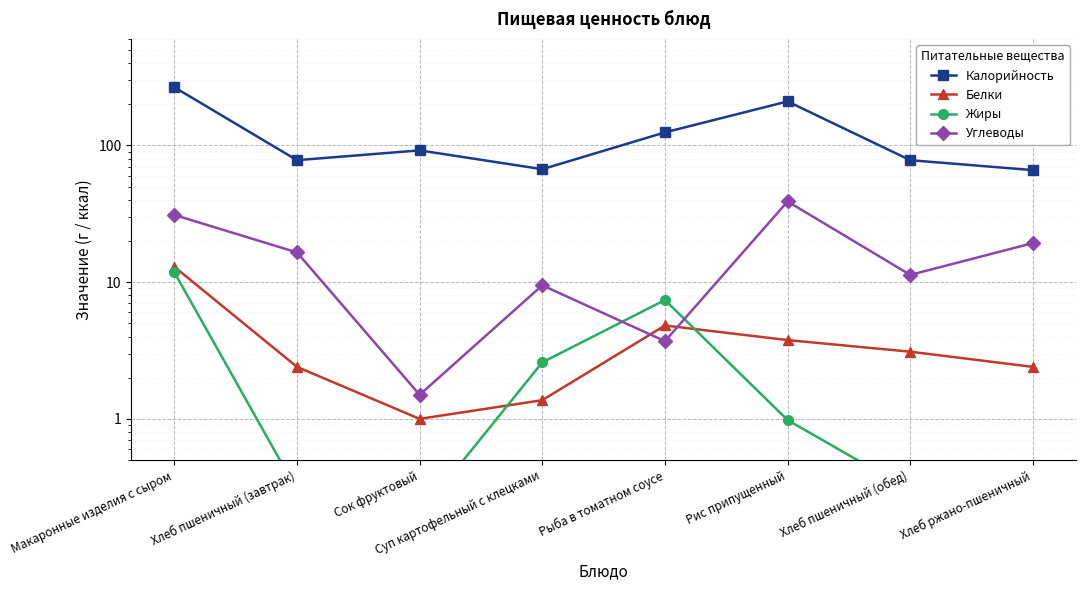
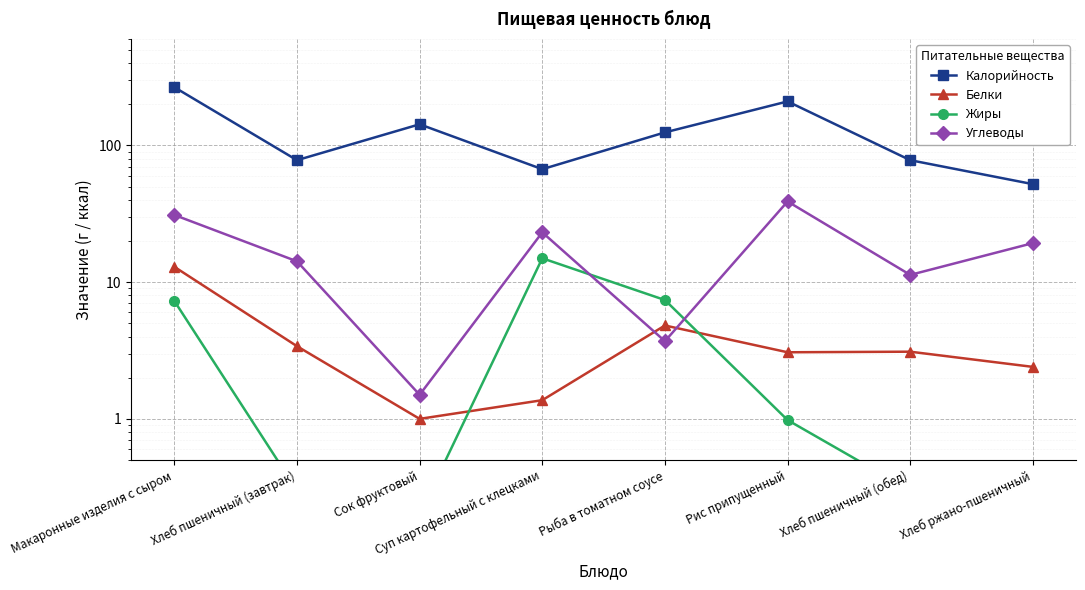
Жиры, Макаронные изделия с сыром: 12 -> 7
Белки, Хлеб пшеничный (завтрак): 2.4 -> 3.4
Углеводы, Хлеб пшеничный (завтрак): 17 -> 14
Калорийность, Сок фруктовый: 90 -> 140
Жиры, Суп картофельный с клецками: 2.6 -> 15
Углеводы, Суп картофельный с клецками: 9 -> 23
Белки, Рис припущенный: 3.8 -> 3.1
Калорийность, Хлеб ржано-пшеничный: 70 -> 52
